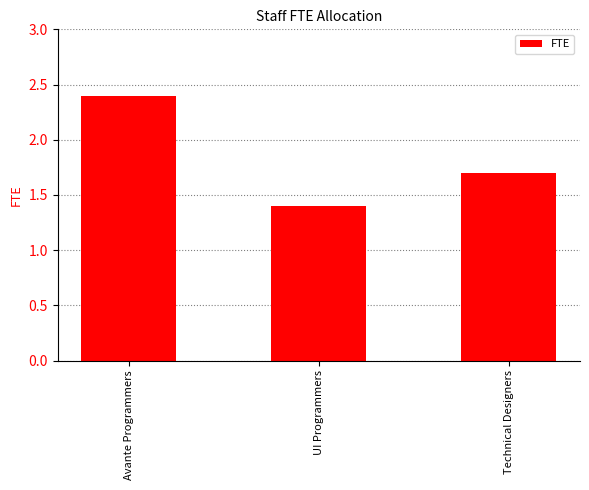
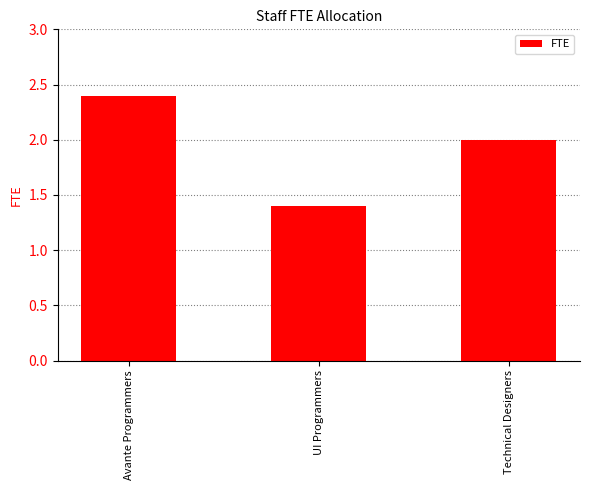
Technical Designers: 1.7 -> 2.0
